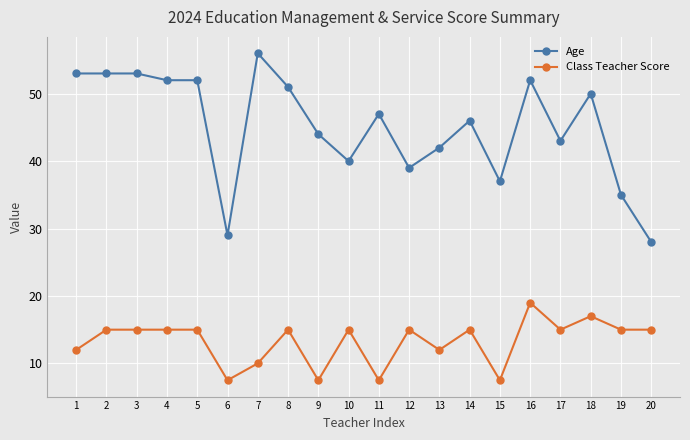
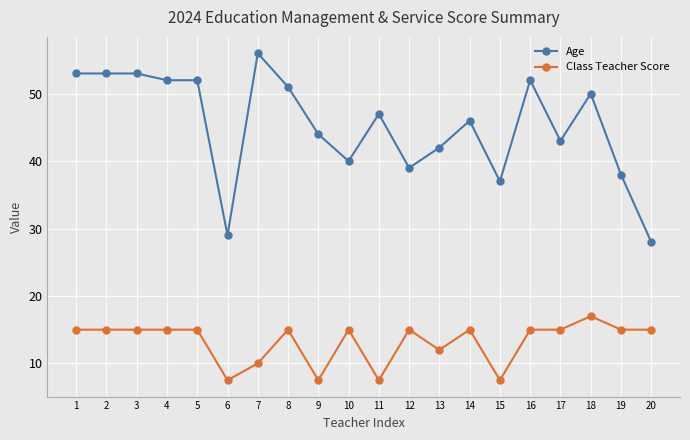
Class Teacher Score, 1: 12 -> 15
Class Teacher Score, 16: 19 -> 15
Age, 19: 35 -> 38
